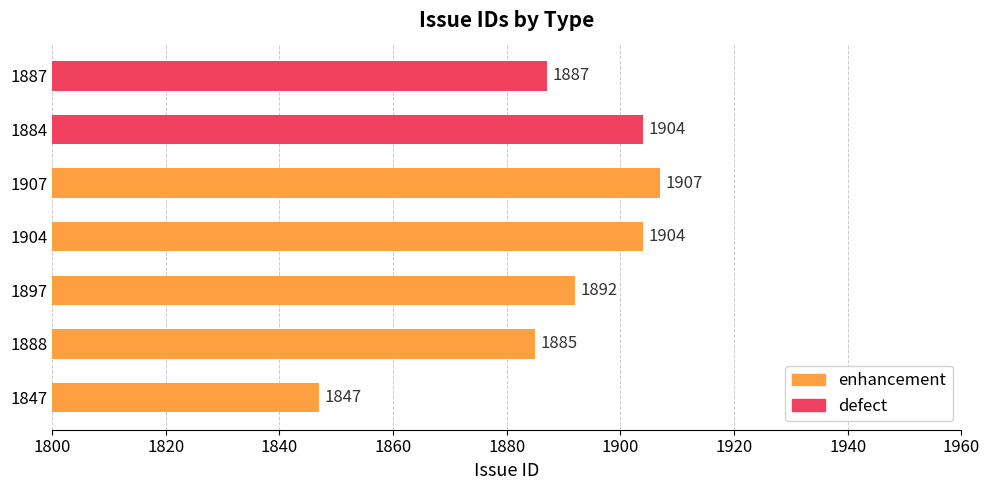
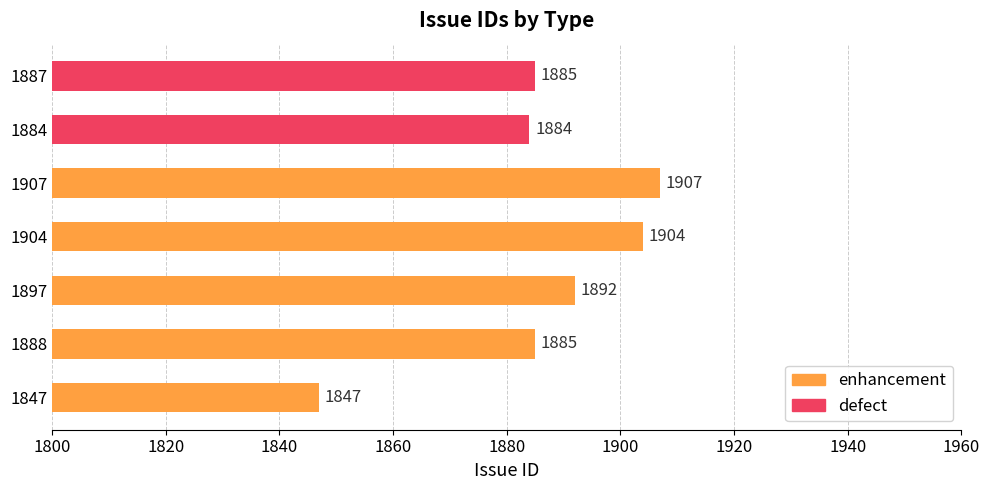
1887: 1887 -> 1885
1884: 1904 -> 1884
